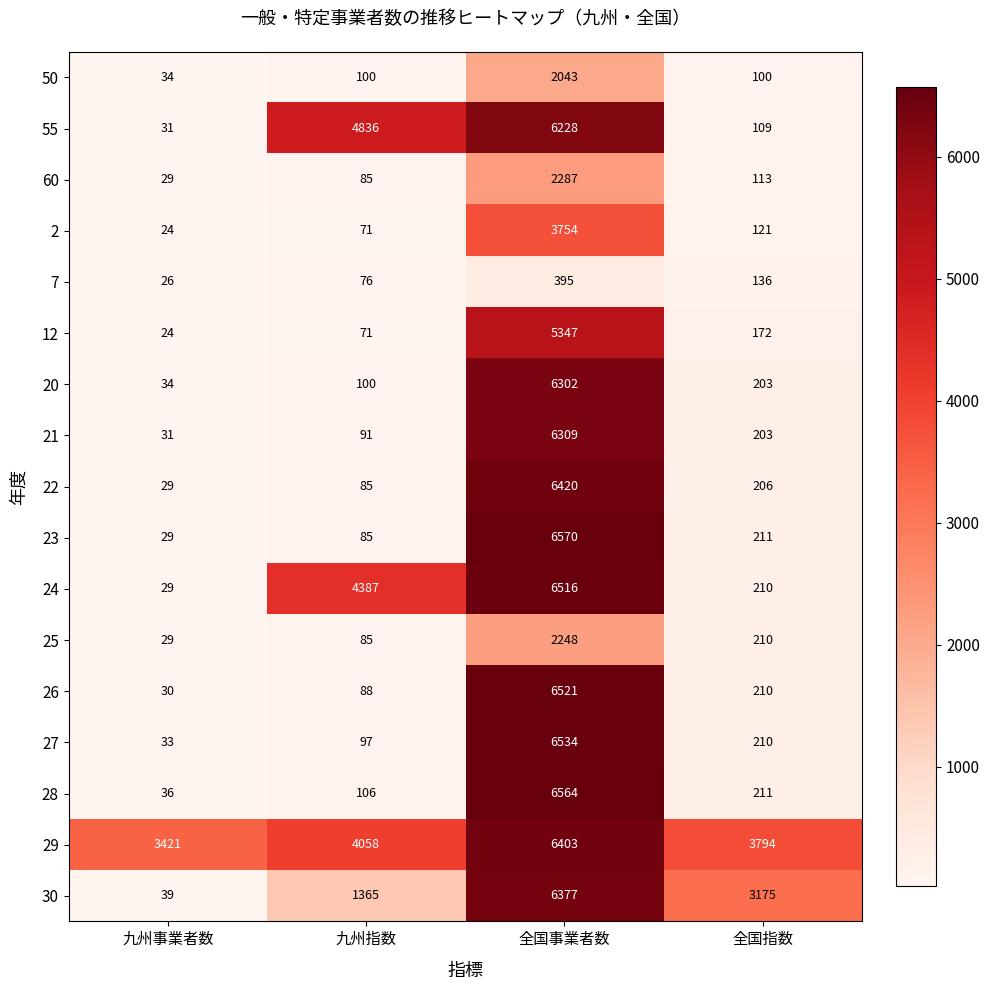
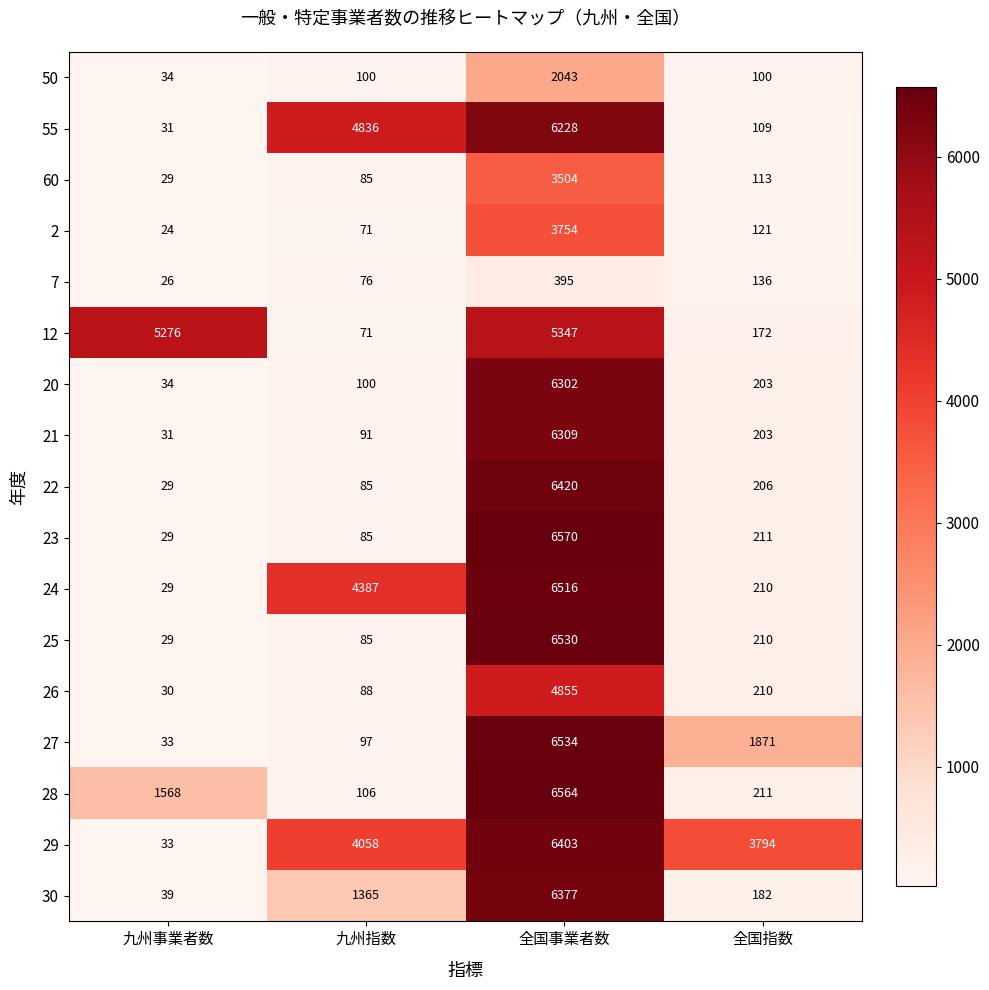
60, 全国事業者数: 2287 -> 3504
12, 九州事業者数: 24 -> 5276
25, 全国事業者数: 2248 -> 6530
26, 全国事業者数: 6521 -> 4855
27, 全国指数: 210 -> 1871
28, 九州事業者数: 36 -> 1568
29, 九州事業者数: 3421 -> 33
30, 全国指数: 3175 -> 182
